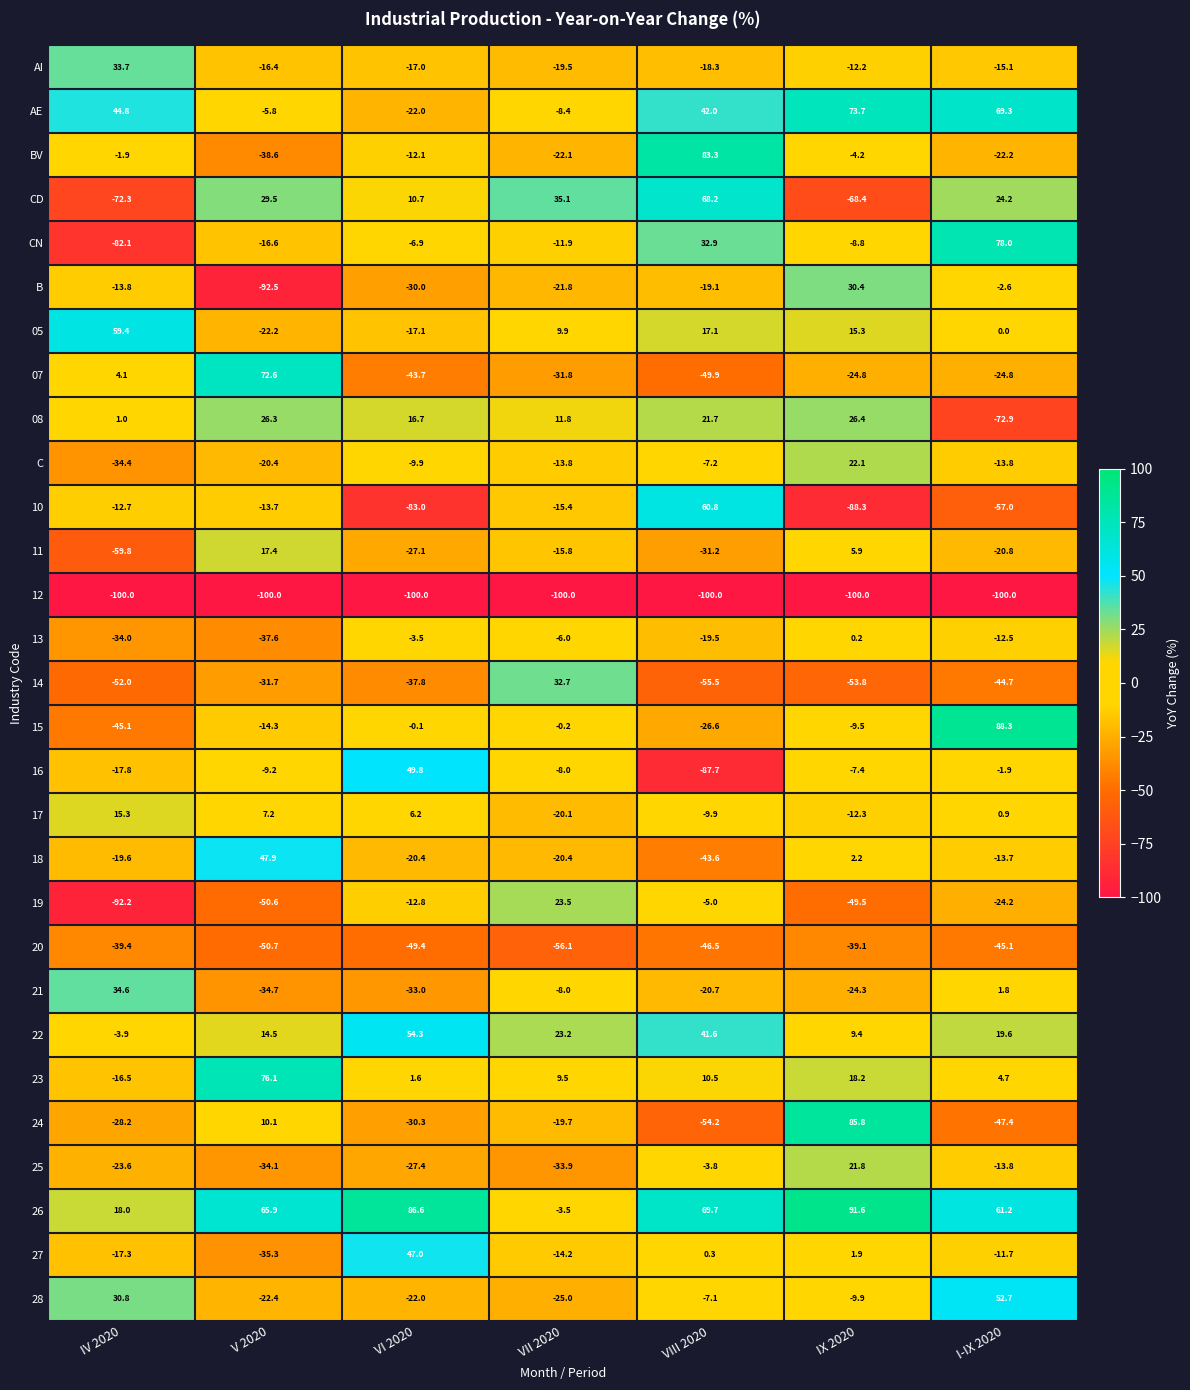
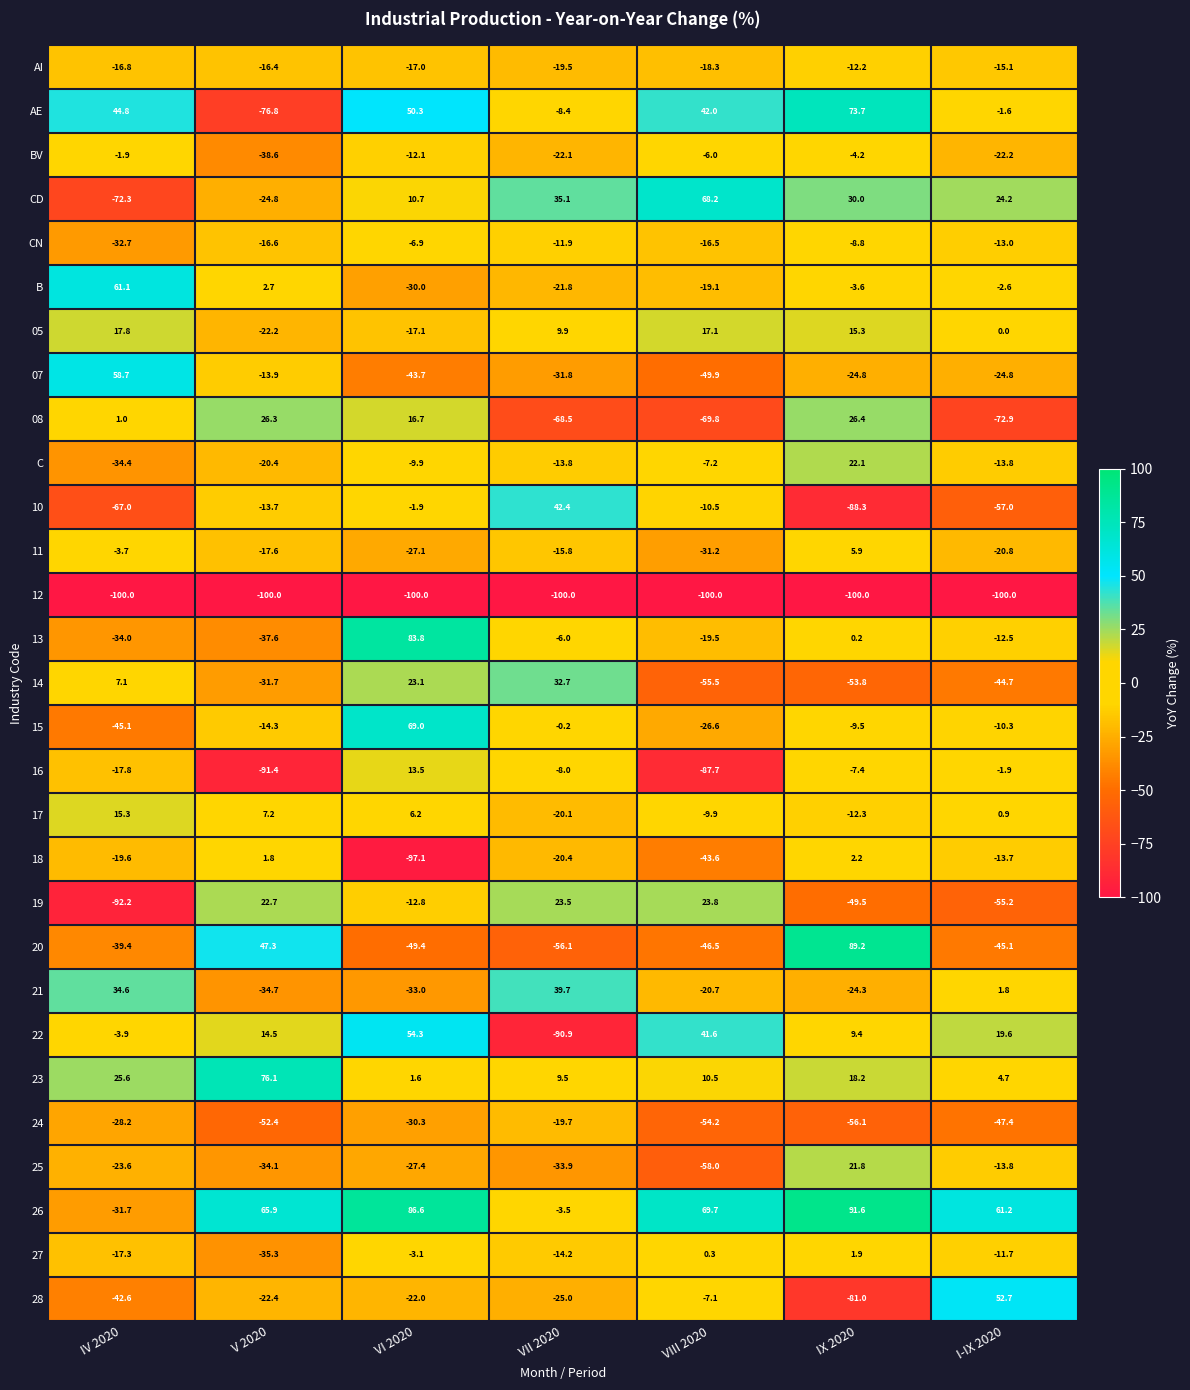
AI, IV 2020: 33.7 -> -16.8
AE, V 2020: -5.8 -> -76.8
AE, VI 2020: -22.0 -> 50.3
AE, I-IX 2020: 69.3 -> -1.6
BV, VIII 2020: 83.3 -> -6.0
CD, V 2020: 29.5 -> -24.8
CD, IX 2020: -68.4 -> 30.0
CN, IV 2020: -82.1 -> -32.7
CN, VIII 2020: 32.9 -> -16.5
CN, I-IX 2020: 78.0 -> -13.0
B, IV 2020: -13.8 -> 61.1
B, V 2020: -92.5 -> 2.7
B, IX 2020: 30.4 -> -3.6
05, IV 2020: 59.4 -> 17.8
07, IV 2020: 4.1 -> 58.7
07, V 2020: 72.6 -> -13.9
08, VII 2020: 11.8 -> -68.5
08, VIII 2020: 21.7 -> -69.8
10, IV 2020: -12.7 -> -67.0
10, VI 2020: -83.0 -> -1.9
10, VII 2020: -15.4 -> 42.4
10, VIII 2020: 60.8 -> -10.5
11, IV 2020: -59.8 -> -3.7
11, V 2020: 17.4 -> -17.6
13, VI 2020: -3.5 -> 83.8
14, IV 2020: -52.0 -> 7.1
14, VI 2020: -37.8 -> 23.1
15, VI 2020: -0.1 -> 69.0
15, I-IX 2020: 88.3 -> -10.3
16, V 2020: -9.2 -> -91.4
16, VI 2020: 49.8 -> 13.5
18, V 2020: 47.9 -> 1.8
18, VI 2020: -20.4 -> -97.1
19, V 2020: -50.6 -> 22.7
19, VIII 2020: -5.0 -> 23.8
19, I-IX 2020: -24.2 -> -55.2
20, V 2020: -50.7 -> 47.3
20, IX 2020: -39.1 -> 89.2
21, VII 2020: -8.0 -> 39.7
22, VII 2020: 23.2 -> -90.9
23, IV 2020: -16.5 -> 25.6
24, V 2020: 10.1 -> -52.4
24, IX 2020: 85.8 -> -56.1
25, VIII 2020: -3.8 -> -58.0
26, IV 2020: 18.0 -> -31.7
27, VI 2020: 47.0 -> -3.1
28, IV 2020: 30.8 -> -42.6
28, IX 2020: -9.9 -> -81.0
